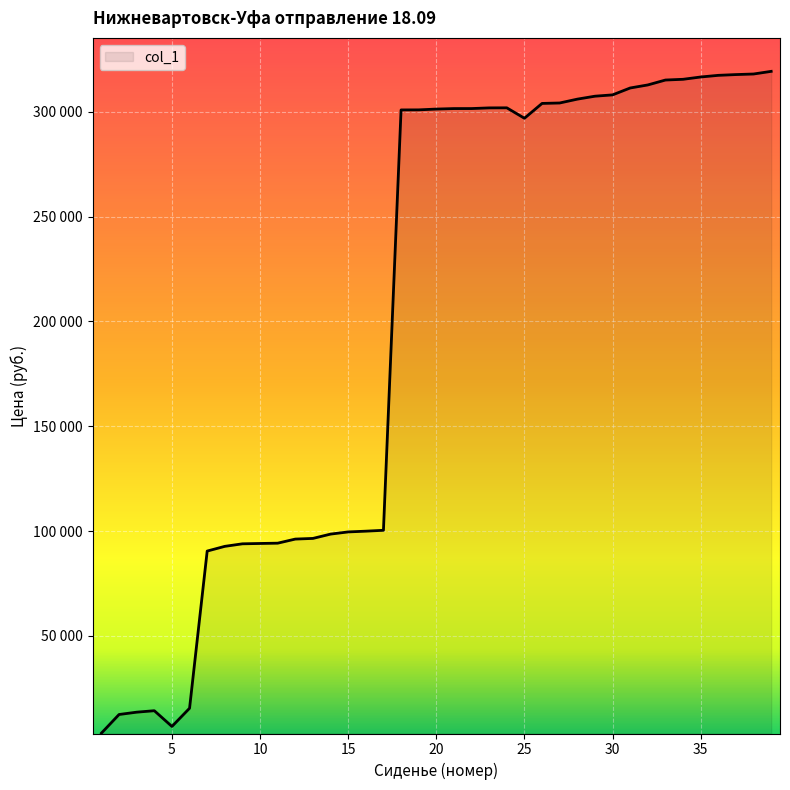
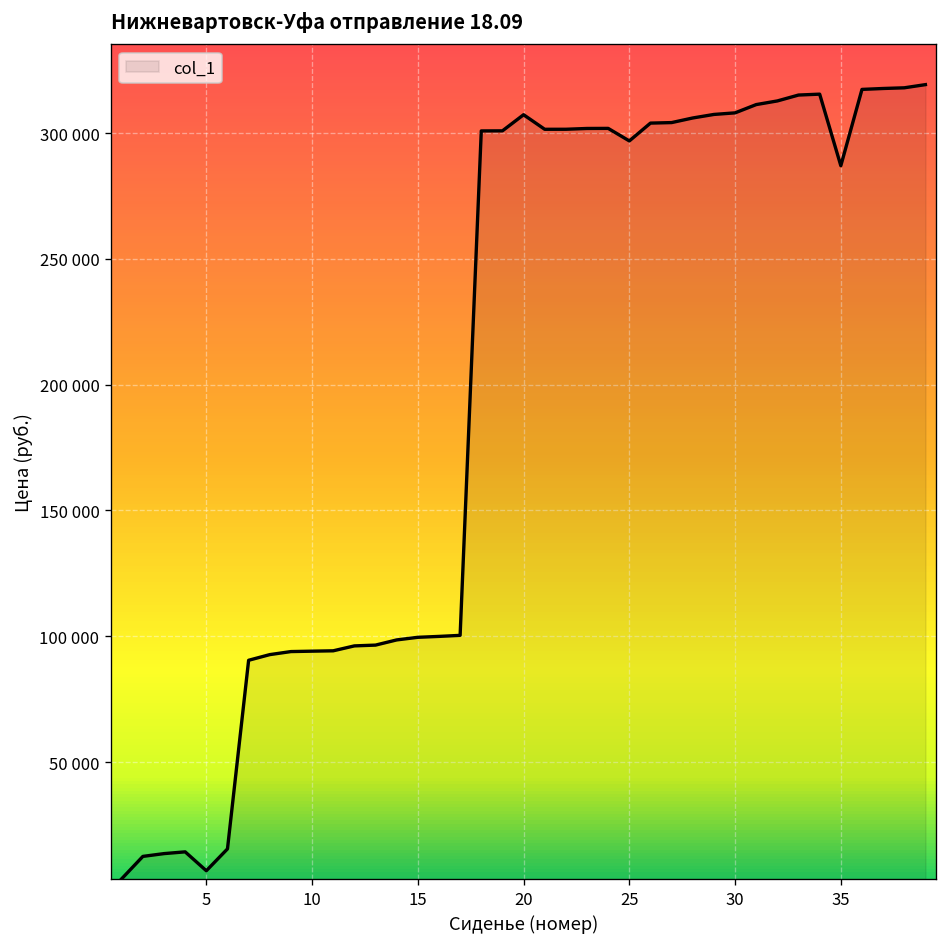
20: 301000 -> 307000
35: 317000 -> 287000
